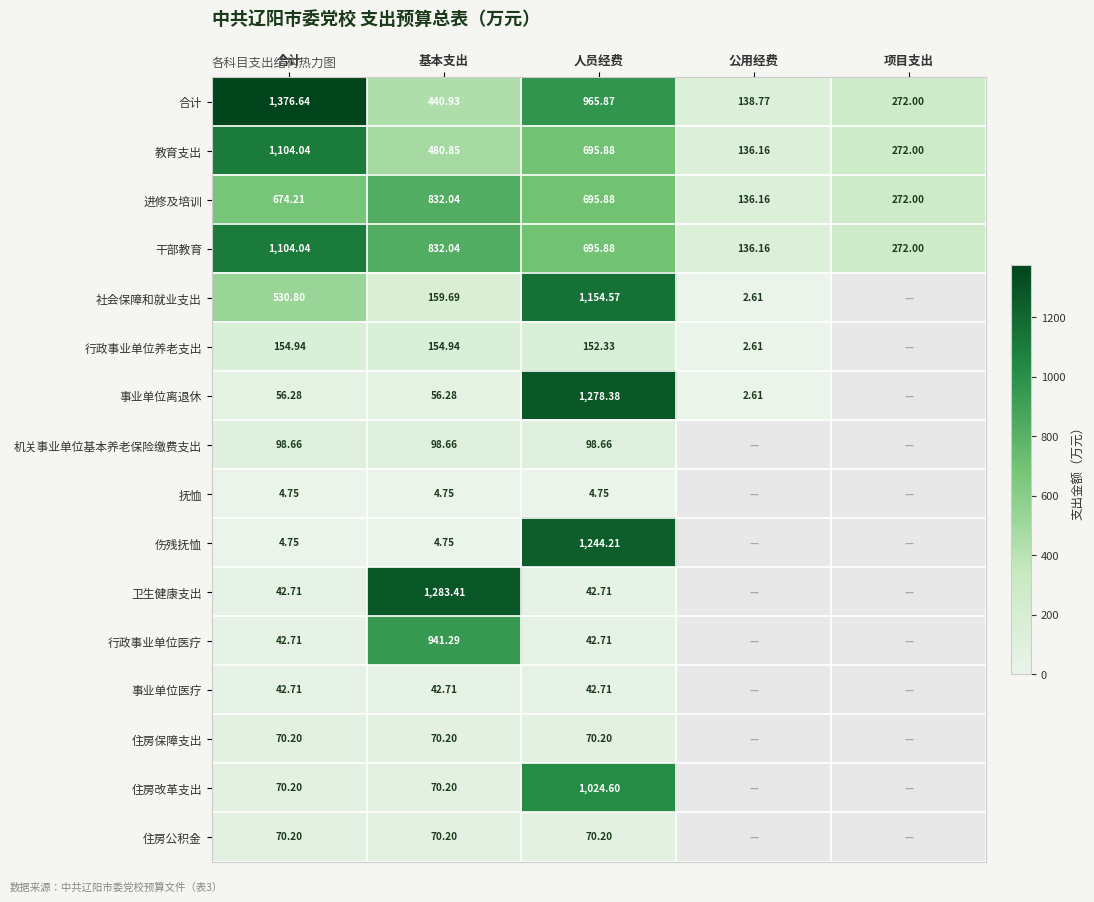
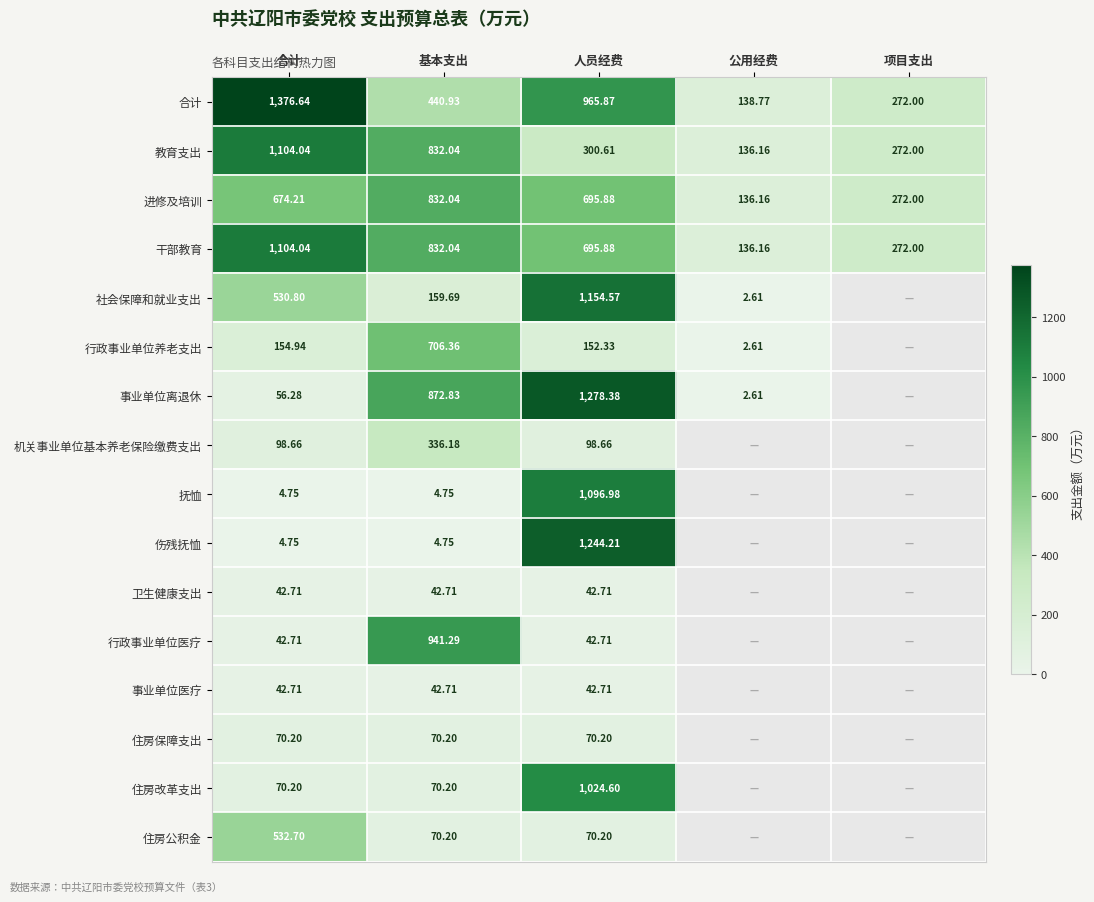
教育支出, 基本支出: 480.85 -> 832.04
教育支出, 人员经费: 695.88 -> 300.61
行政事业单位养老支出, 基本支出: 154.94 -> 706.36
事业单位离退休, 基本支出: 56.28 -> 872.83
机关事业单位基本养老保险缴费支出, 基本支出: 98.66 -> 336.18
抚恤, 人员经费: 4.75 -> 1,096.98
卫生健康支出, 基本支出: 1,283.41 -> 42.71
住房公积金, 合计: 70.20 -> 532.70
